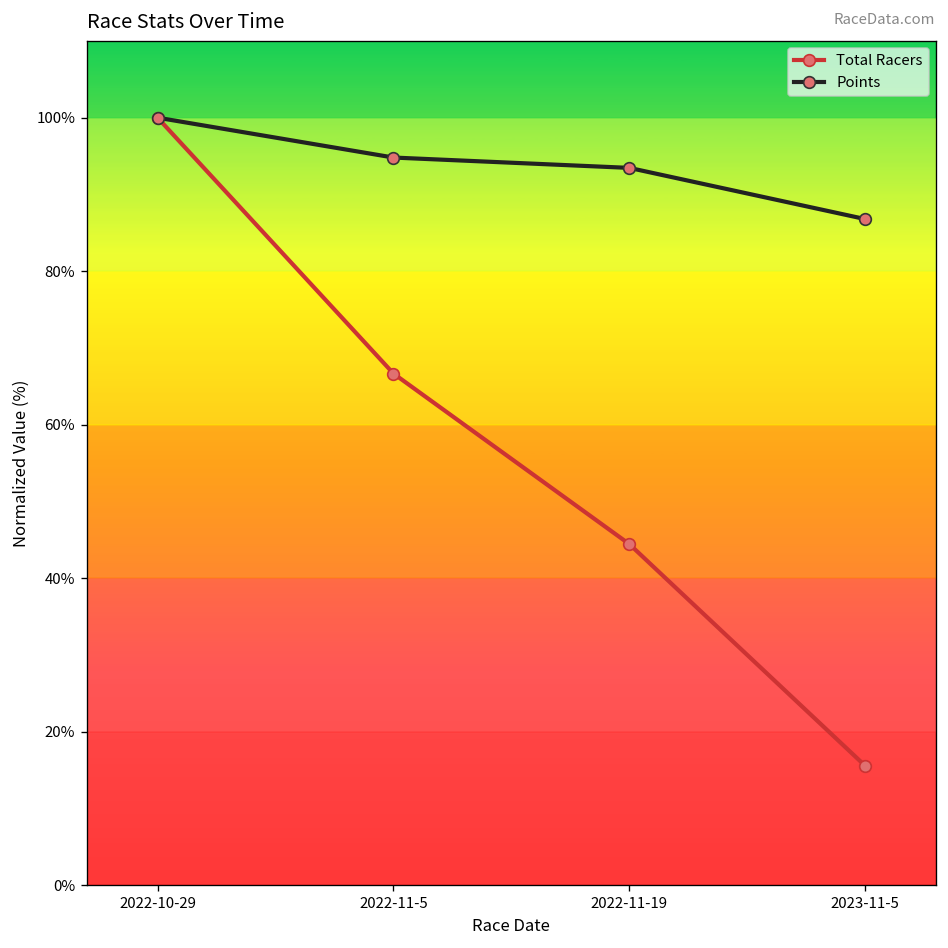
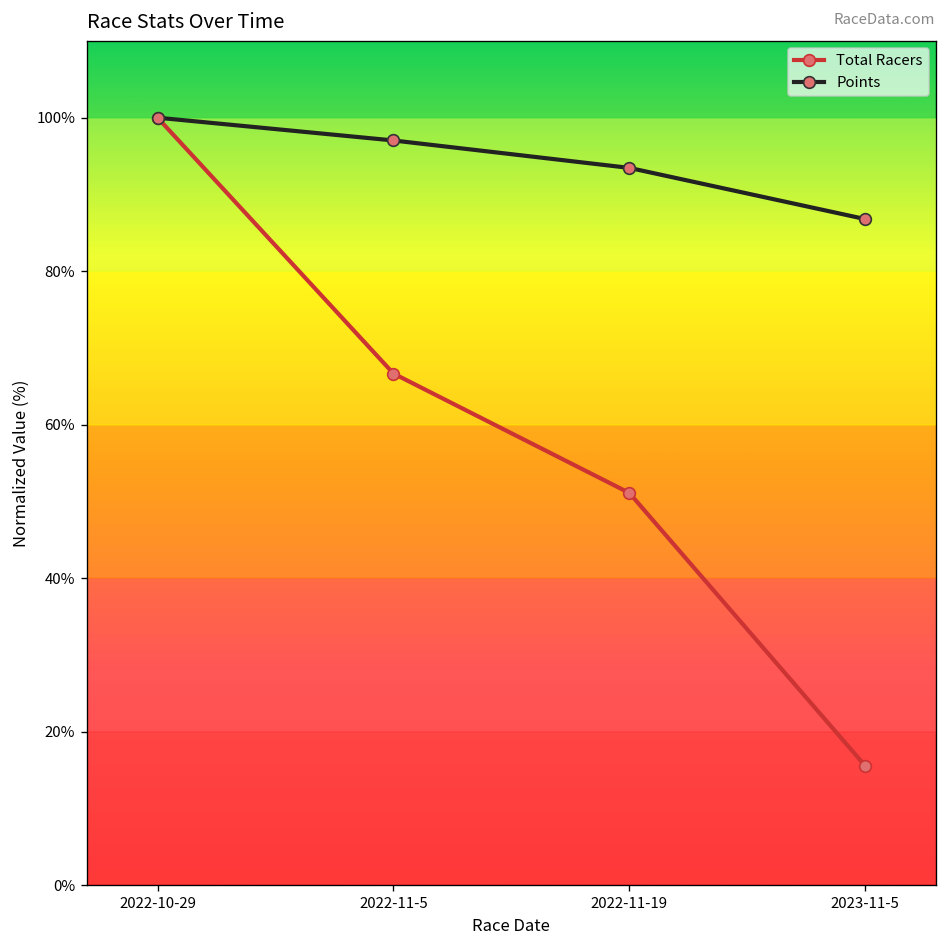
Points, 2022-11-5: 95% -> 97%
Total Racers, 2022-11-19: 44% -> 51%
